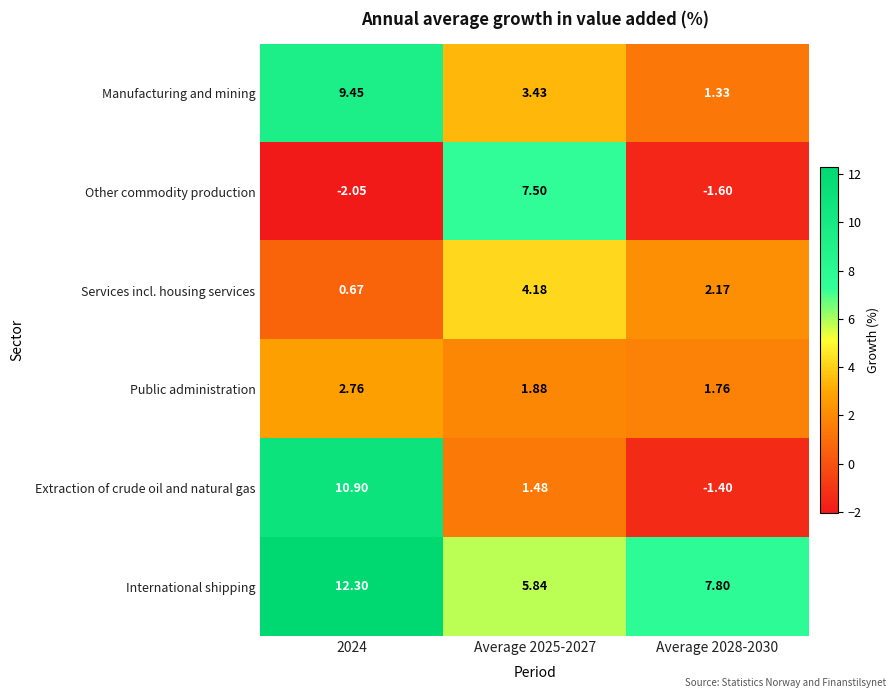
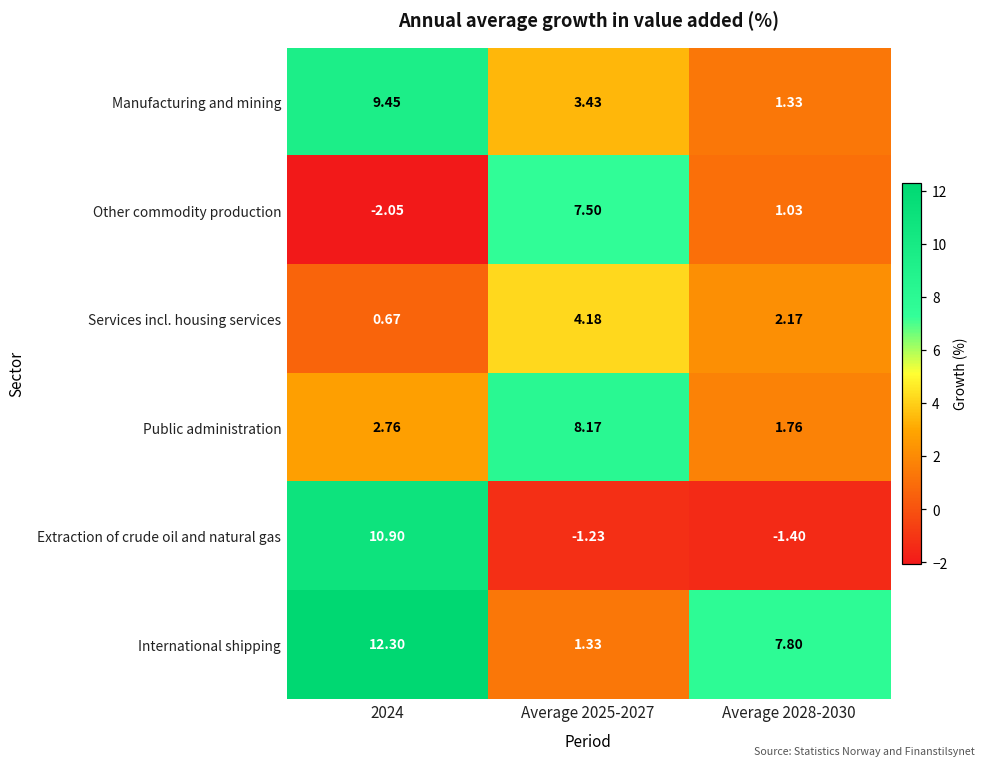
Other commodity production, Average 2028-2030: -1.60 -> 1.03
Public administration, Average 2025-2027: 1.88 -> 8.17
Extraction of crude oil and natural gas, Average 2025-2027: 1.48 -> -1.23
International shipping, Average 2025-2027: 5.84 -> 1.33
